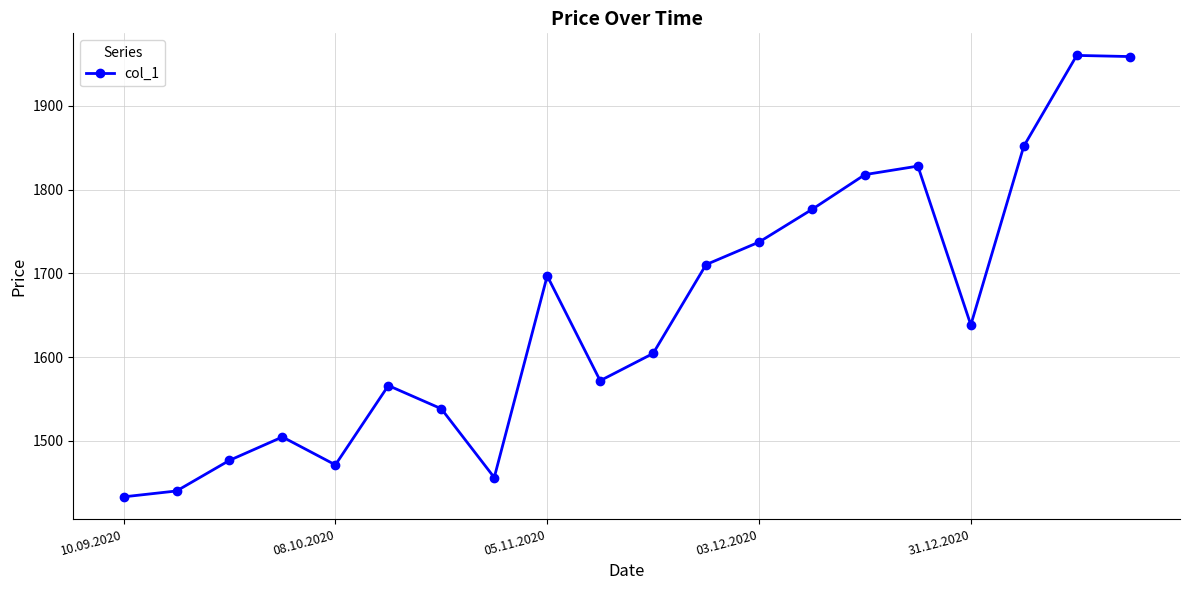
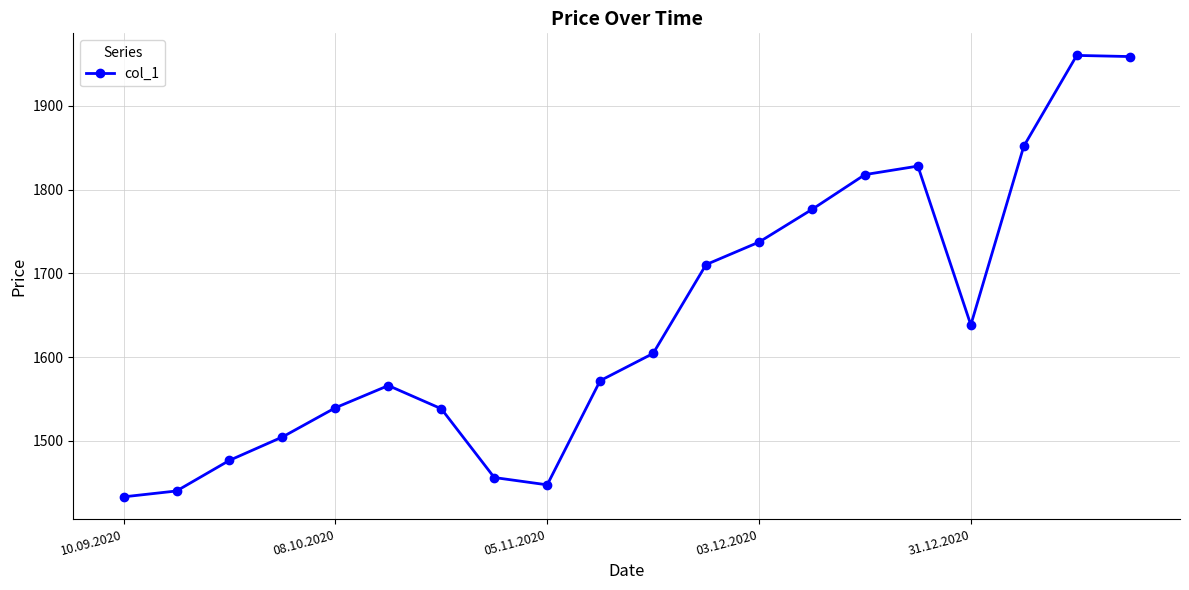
08.10.2020: 1470 -> 1540
05.11.2020: 1700 -> 1450
